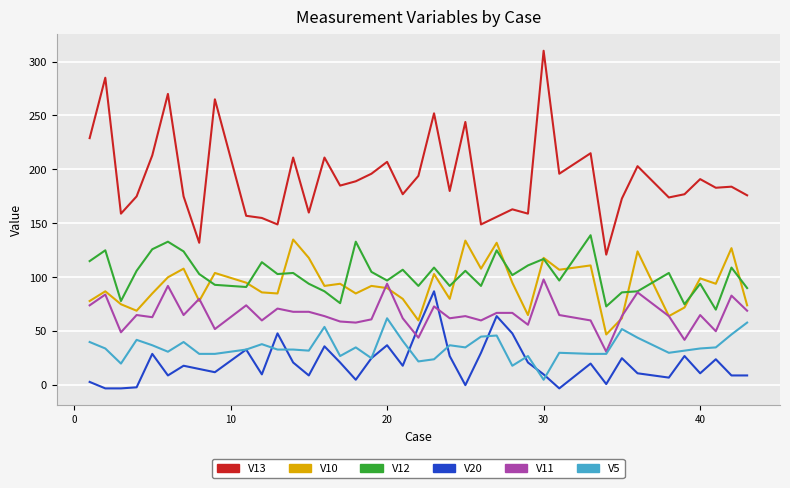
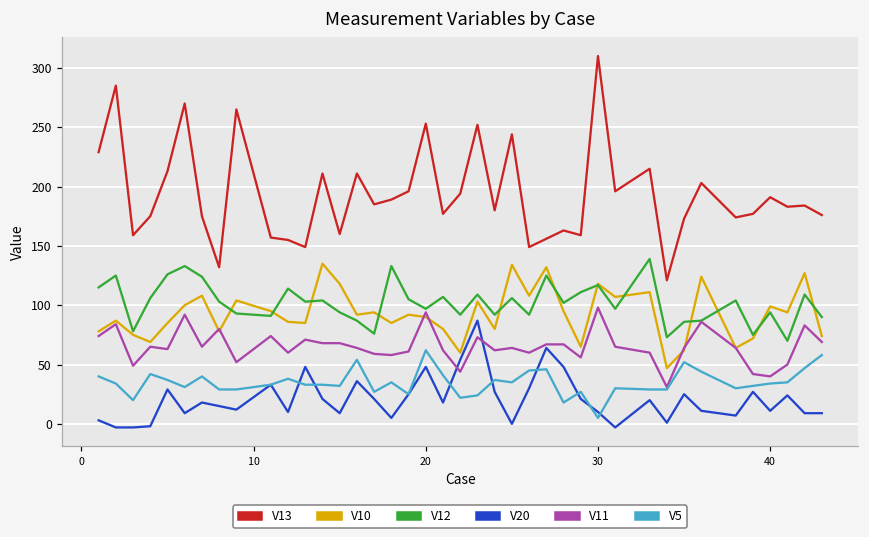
V13, 20: 207 -> 253
V20, 20: 37 -> 48
V11, 40: 65 -> 40
